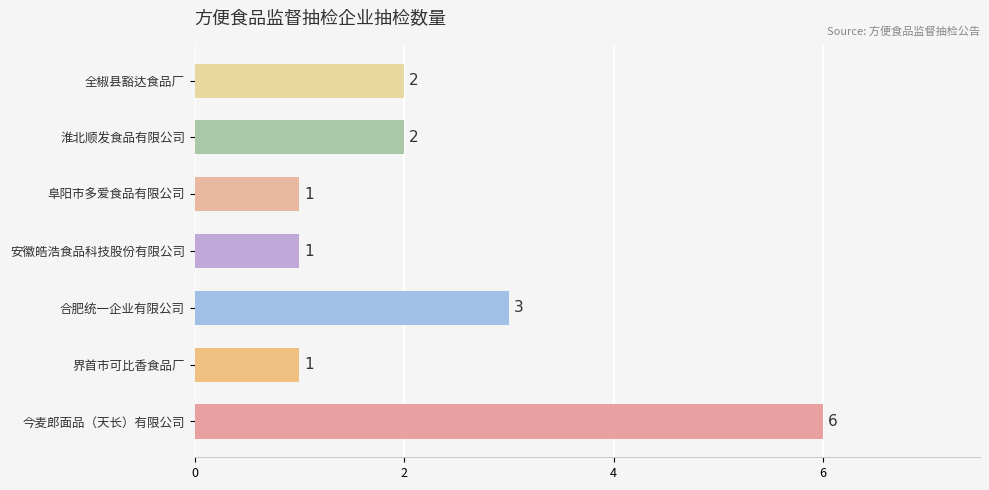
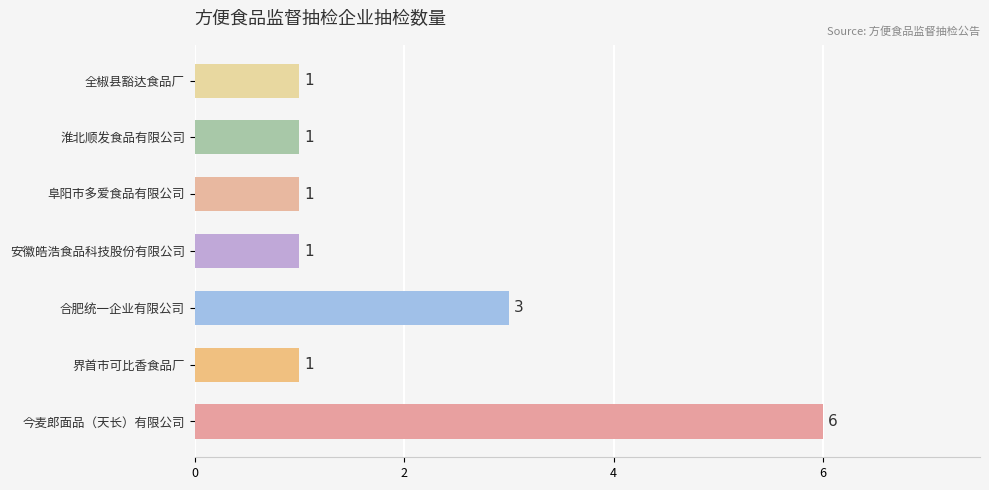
全椒县豁达食品厂: 2 -> 1
淮北顺发食品有限公司: 2 -> 1
